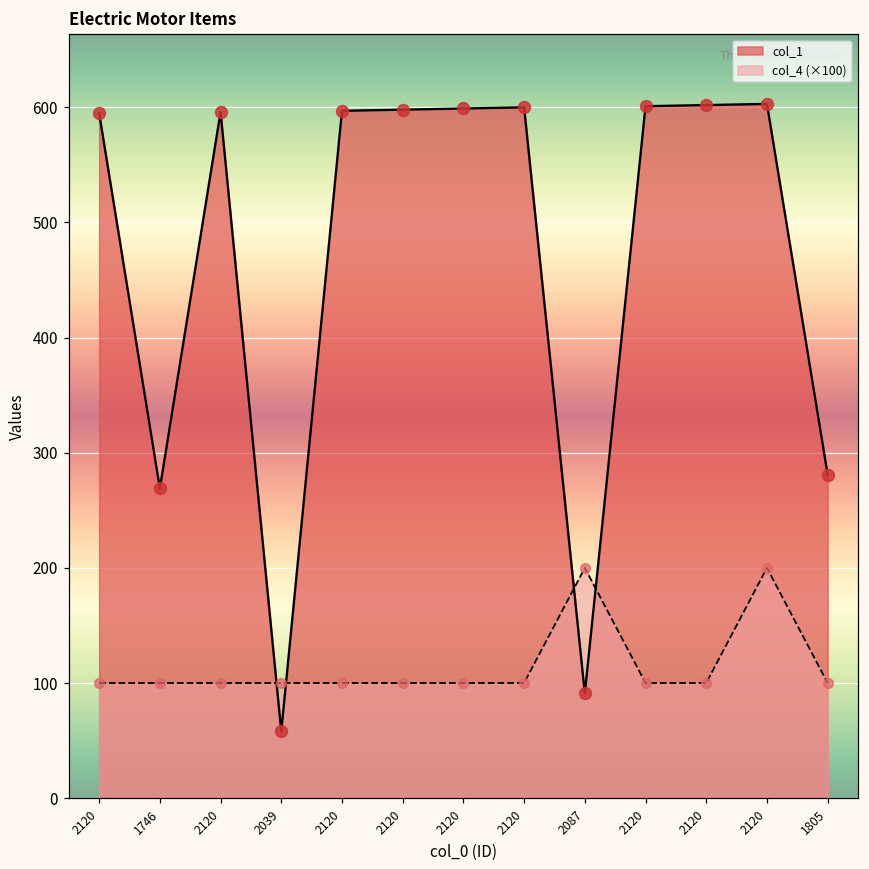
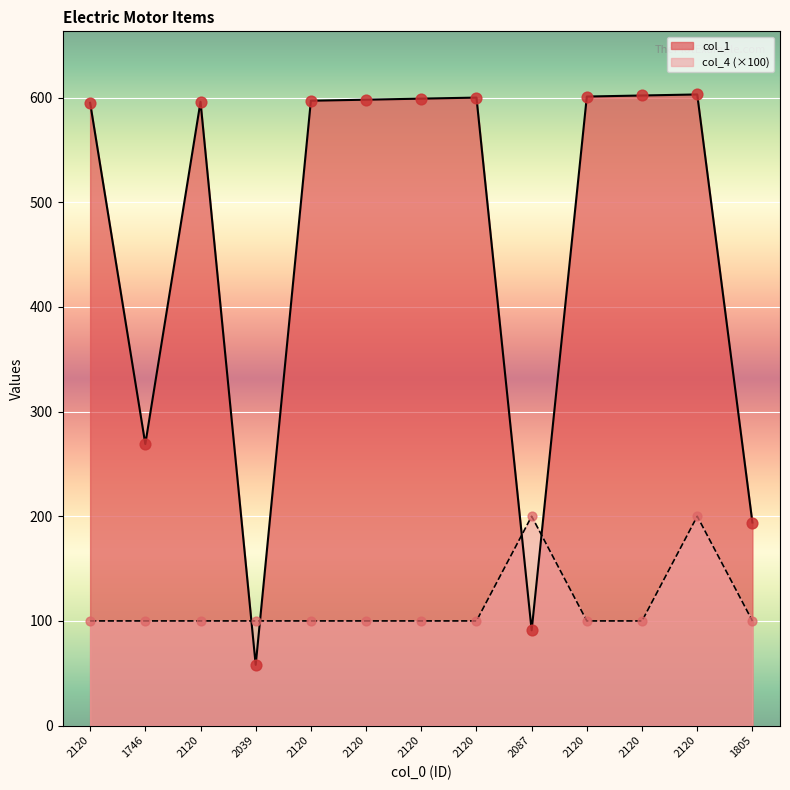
col_1, 1805: 281 -> 194
